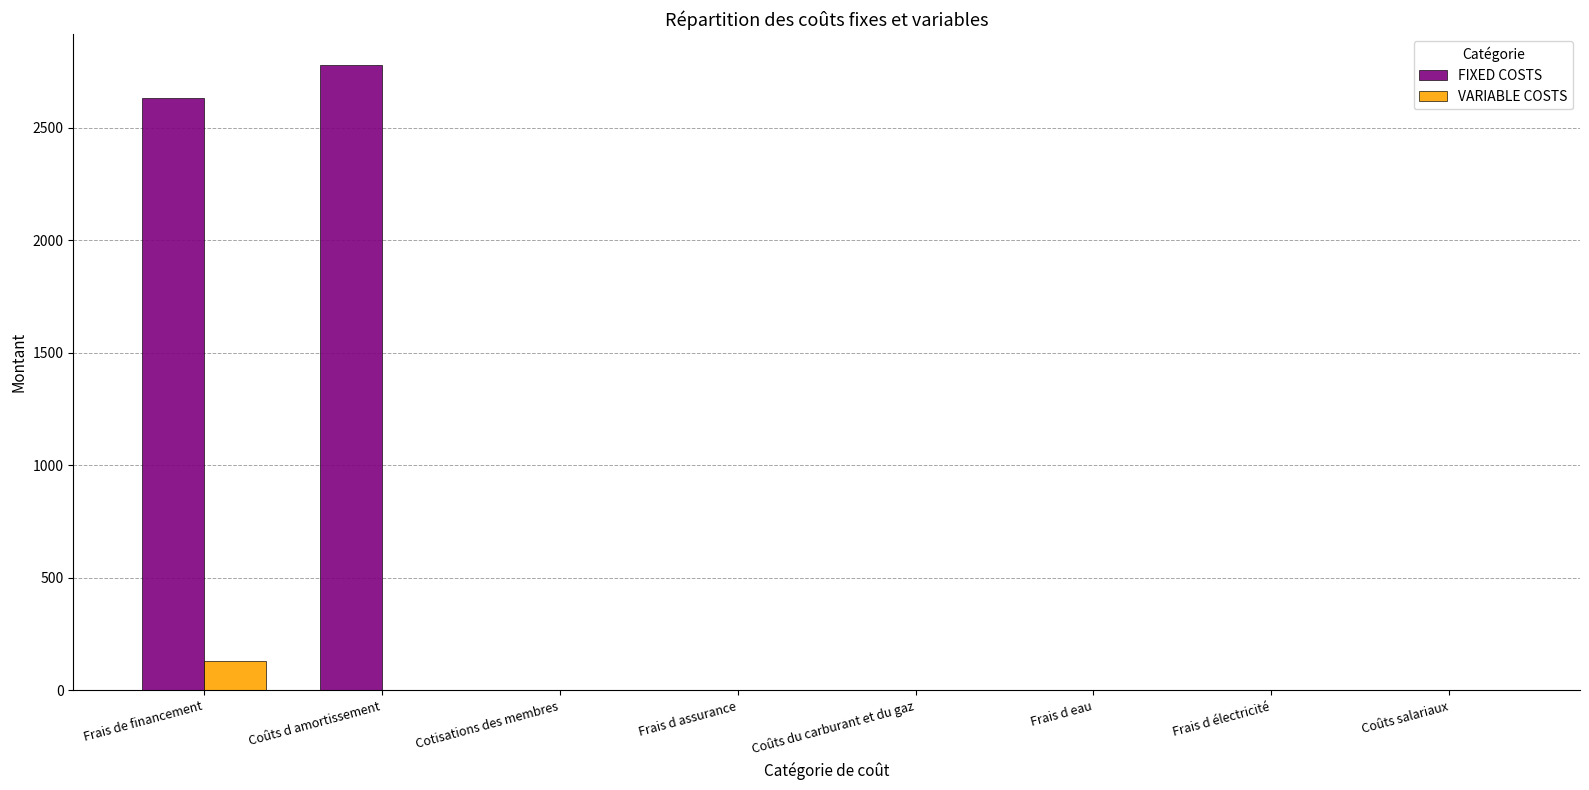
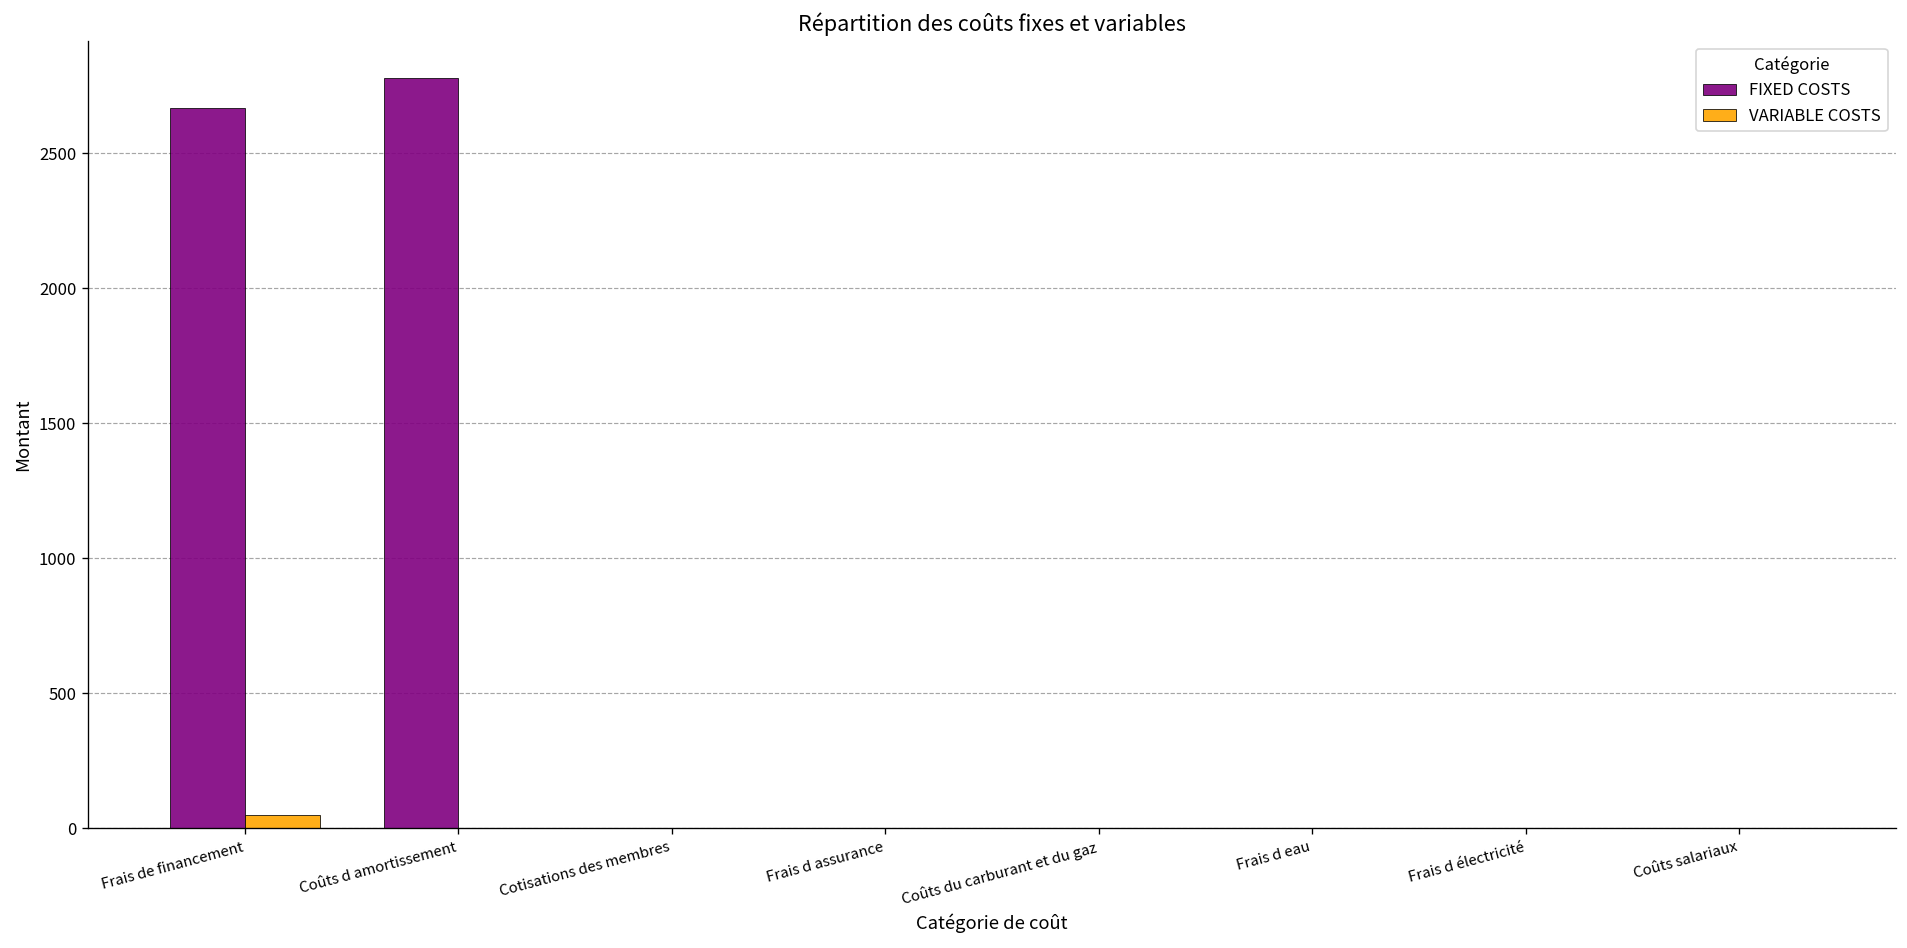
FIXED COSTS, Frais de financement: 2630 -> 2670
VARIABLE COSTS, Frais de financement: 130 -> 50
